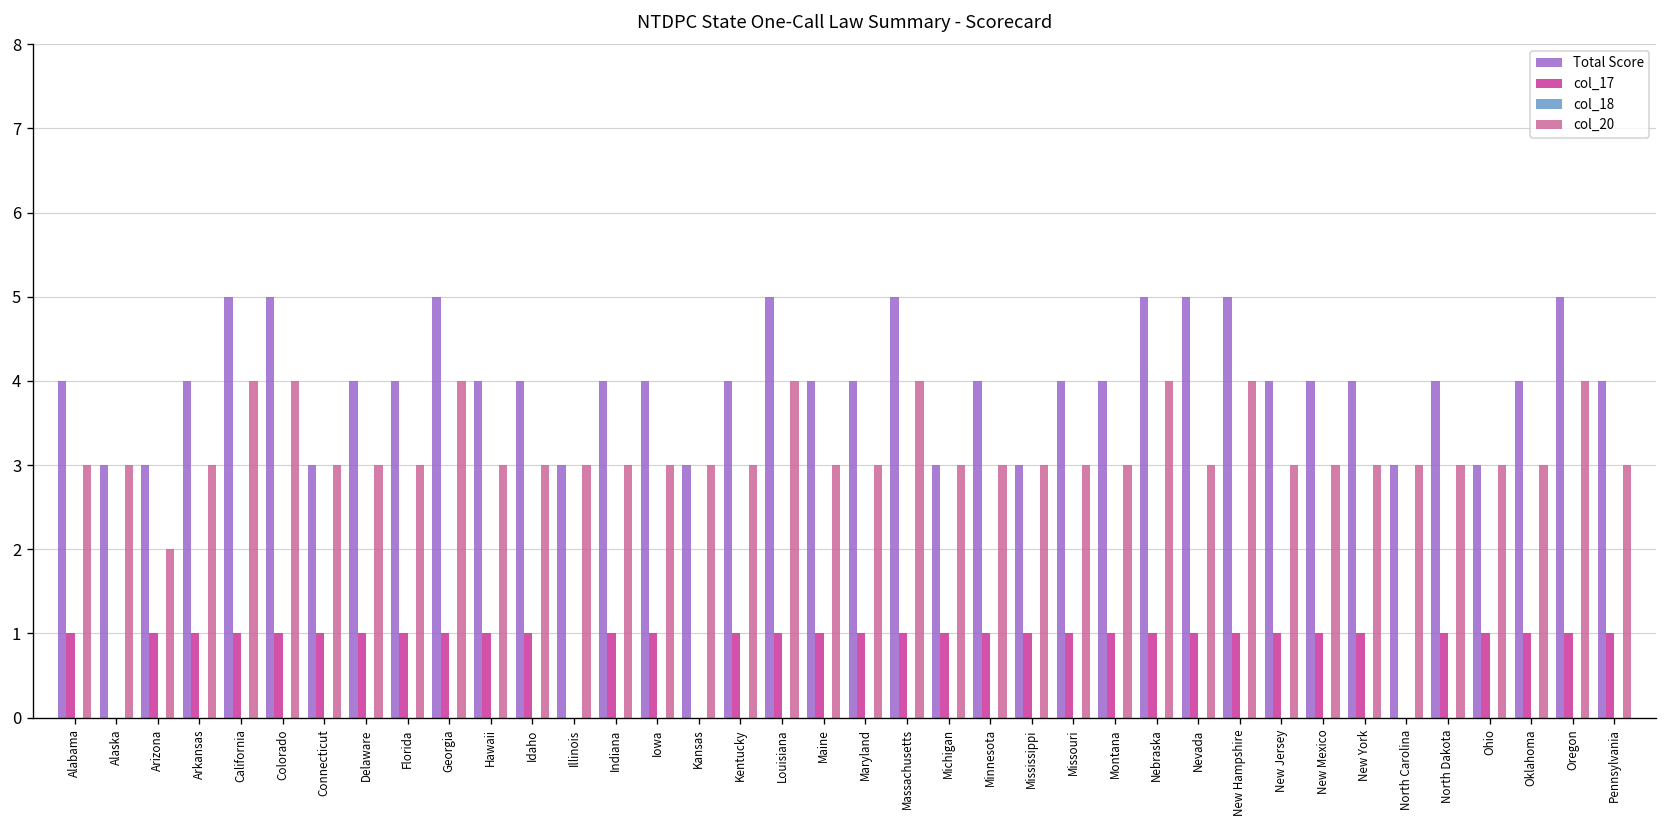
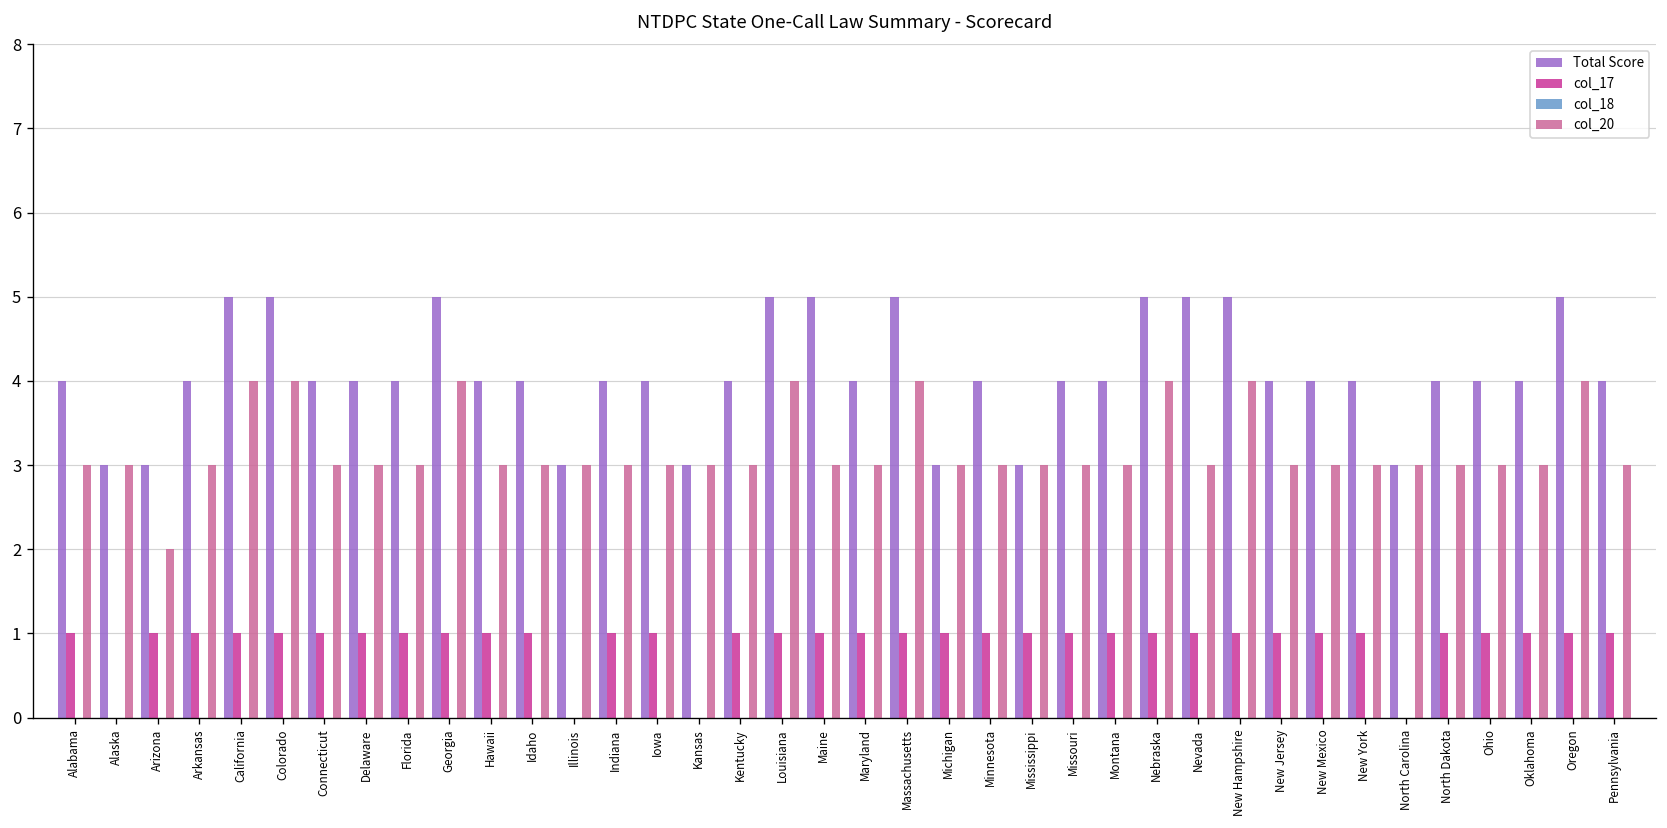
Total Score, Connecticut: 3 -> 4
Total Score, Maine: 4 -> 5
Total Score, Ohio: 3 -> 4
